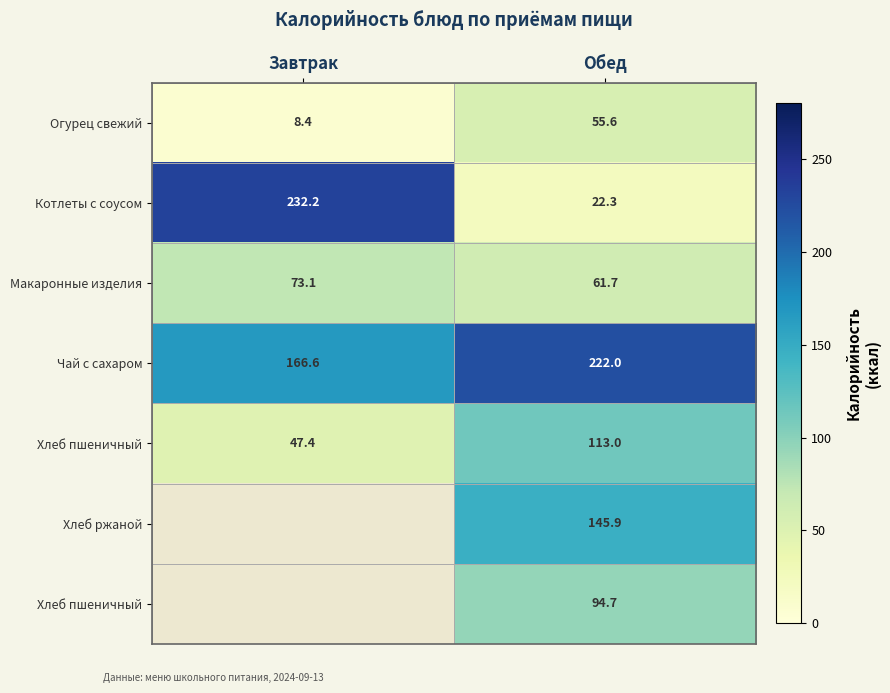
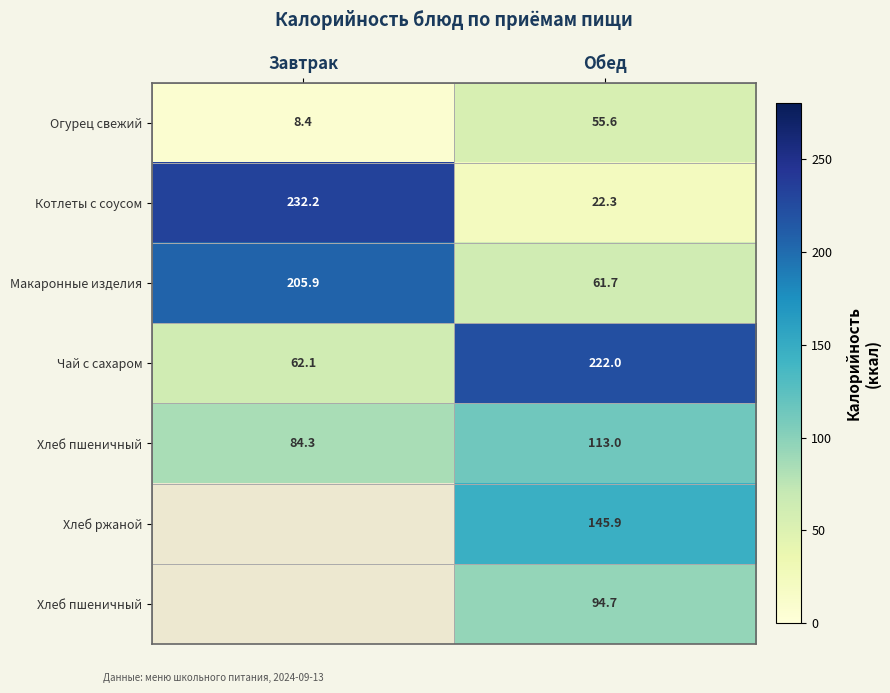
Макаронные изделия, Завтрак: 73.1 -> 205.9
Чай с сахаром, Завтрак: 166.6 -> 62.1
Хлеб пшеничный, Завтрак: 47.4 -> 84.3
